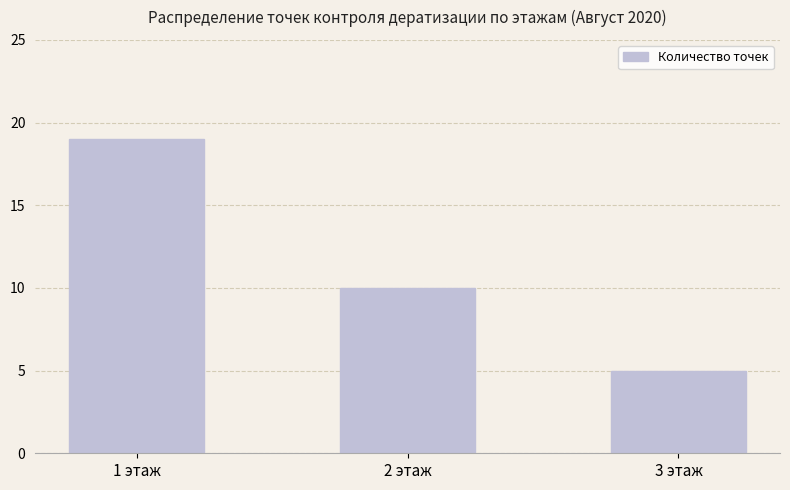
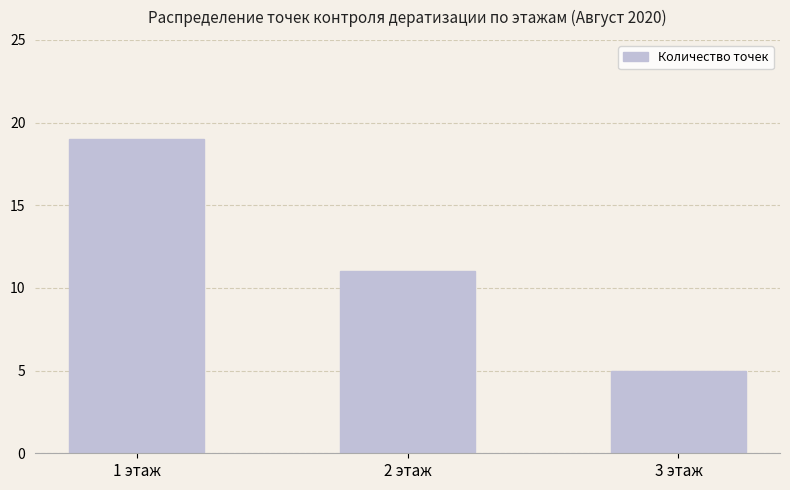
2 этаж: 10 -> 11
